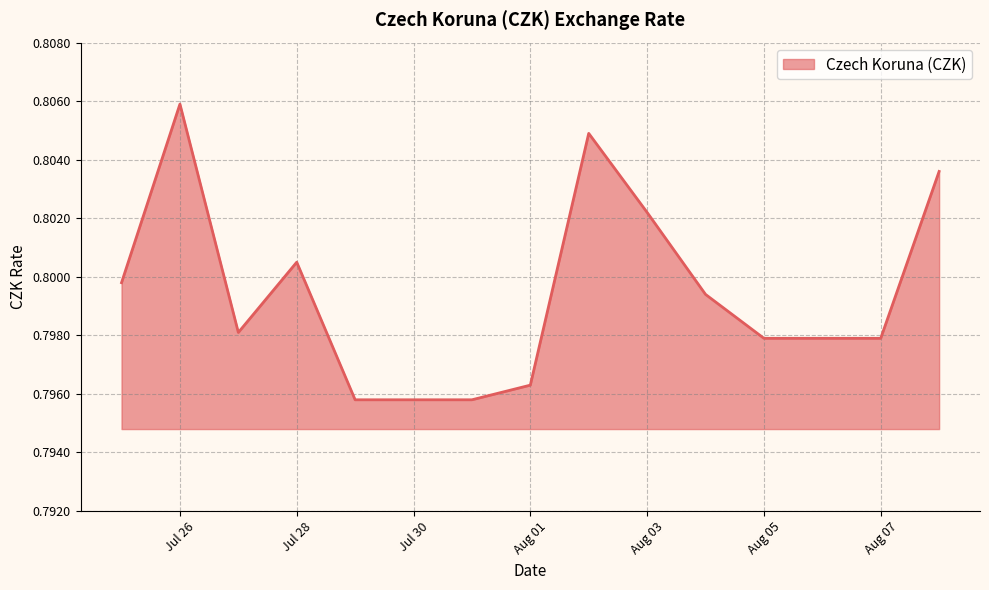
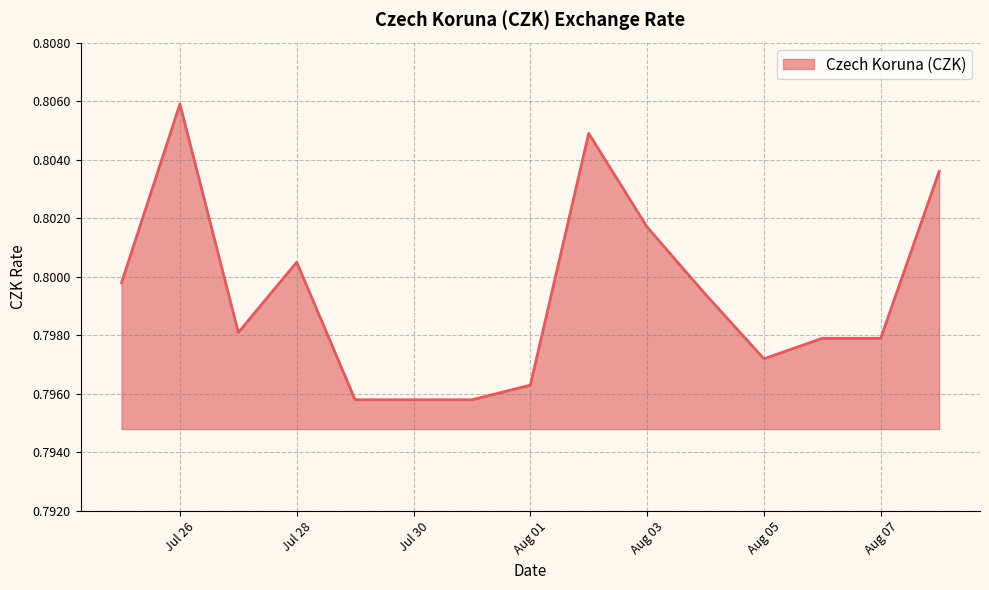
Aug 03: 0.8022 -> 0.8017
Aug 05: 0.7979 -> 0.7972
